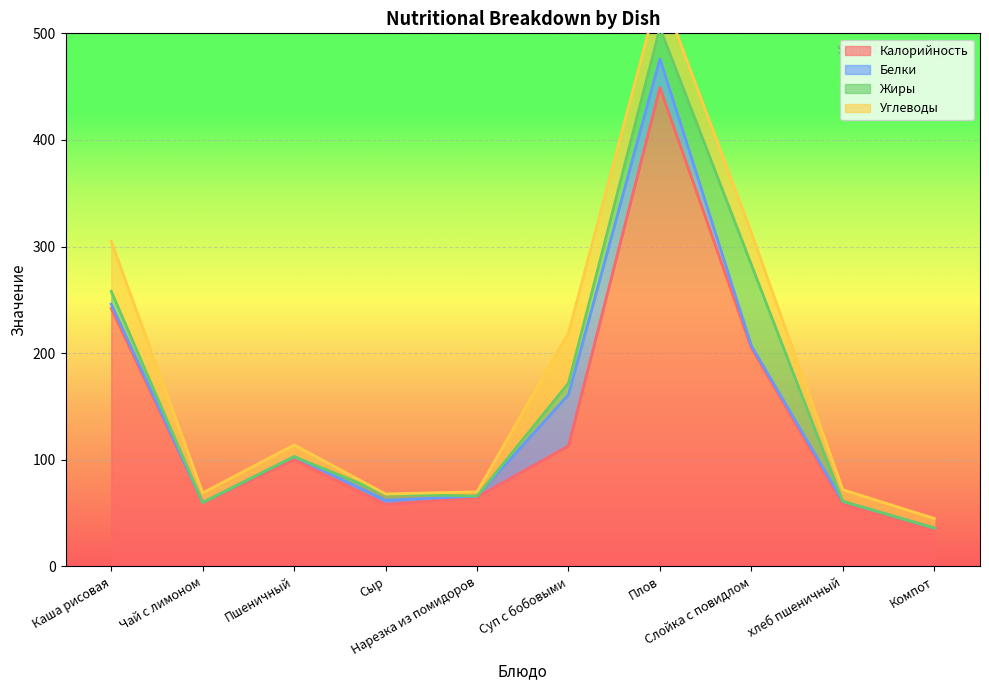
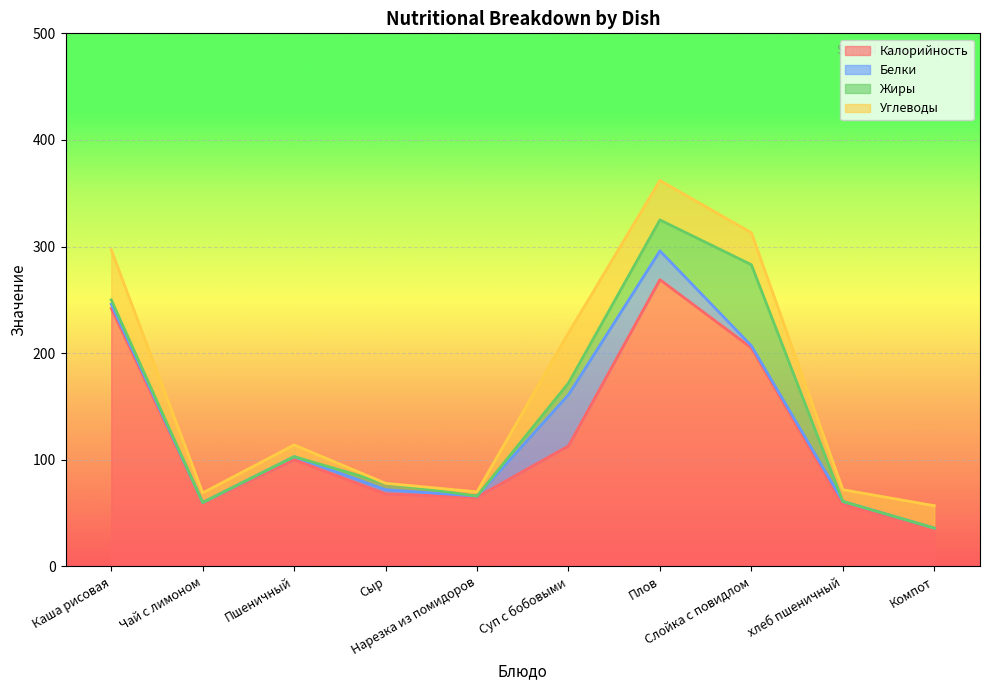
Жиры, Каша рисовая: 12 -> 4
Калорийность, Сыр: 58 -> 68
Калорийность, Плов: 449 -> 269
Углеводы, Компот: 9 -> 21
